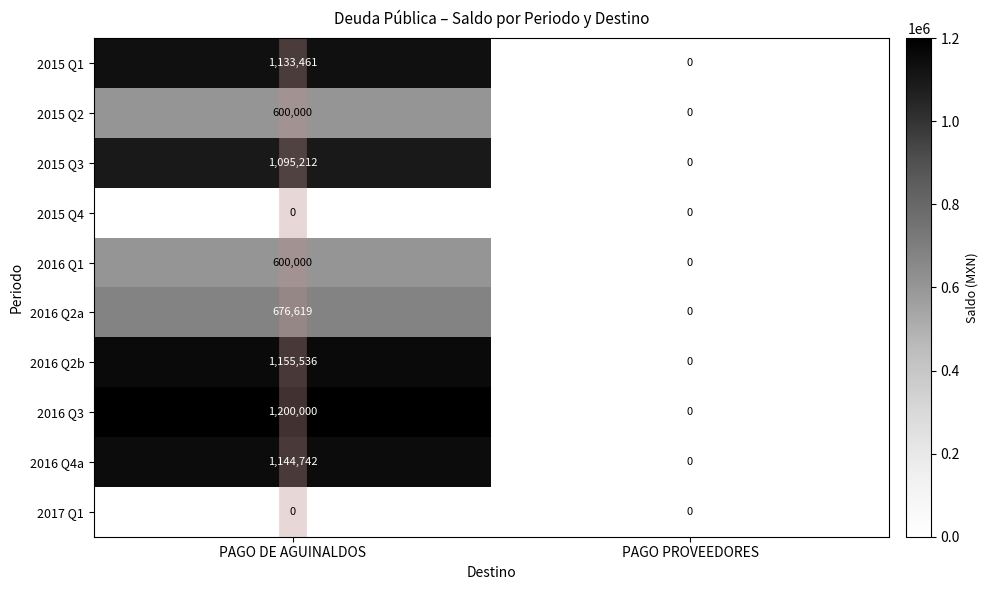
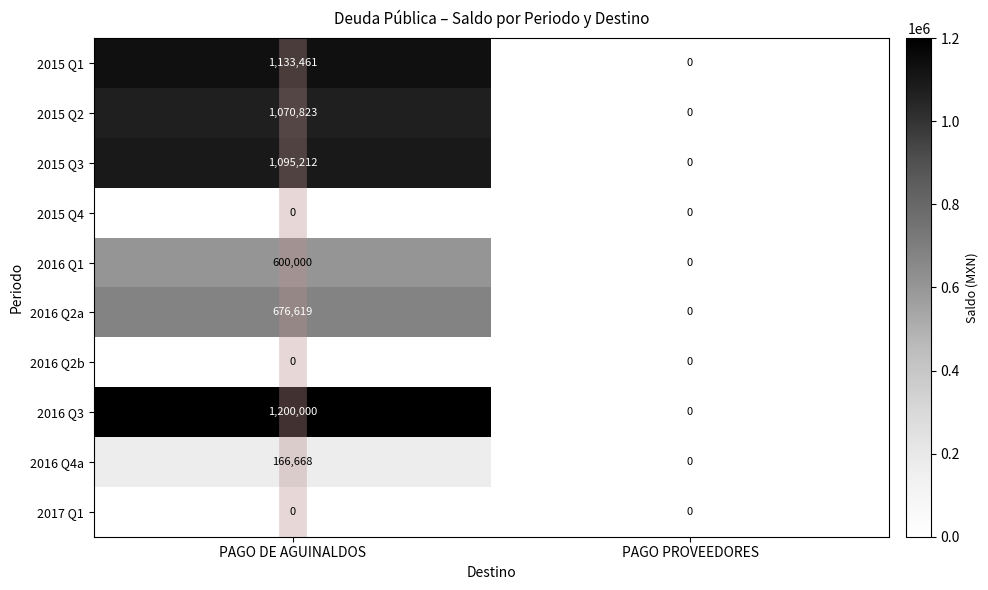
2015 Q2, PAGO DE AGUINALDOS: 600,000 -> 1,070,823
2016 Q2b, PAGO DE AGUINALDOS: 1,155,536 -> 0
2016 Q4a, PAGO DE AGUINALDOS: 1,144,742 -> 166,668
